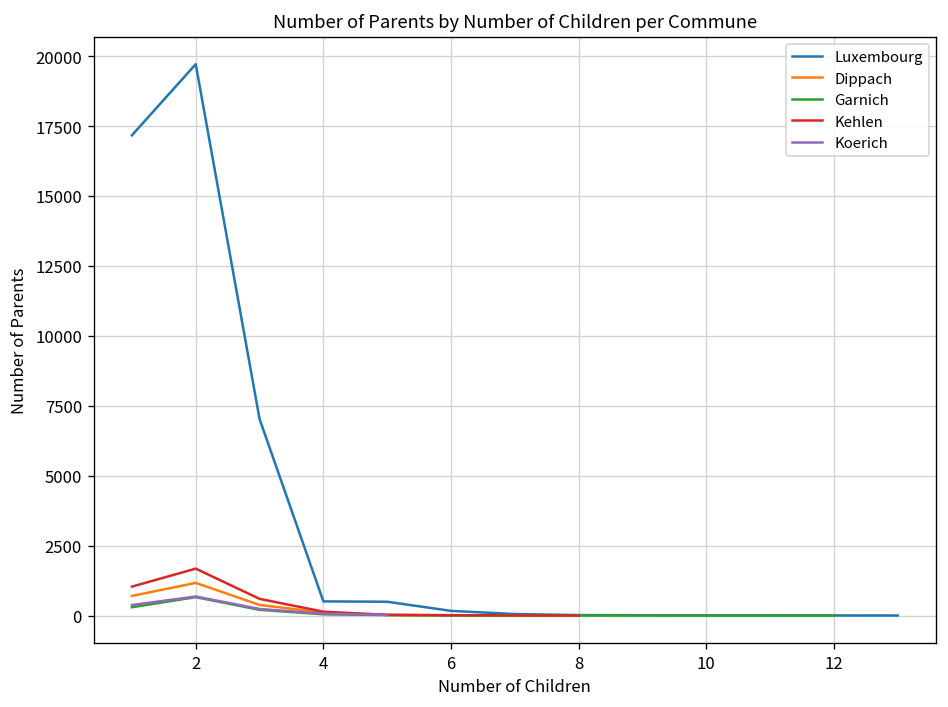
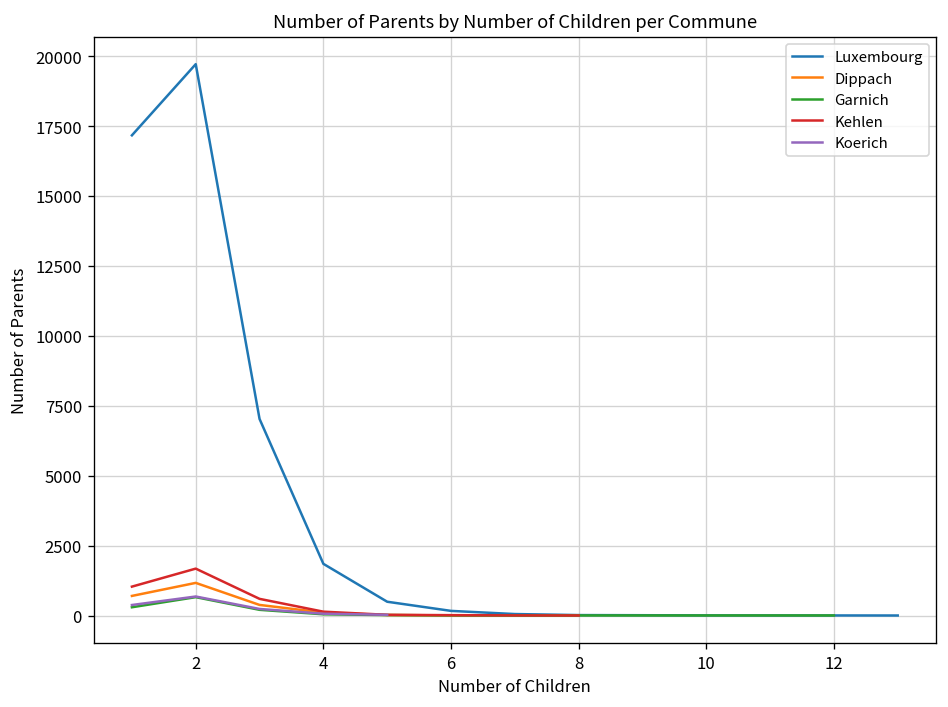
Luxembourg, 4: 500 -> 1800
